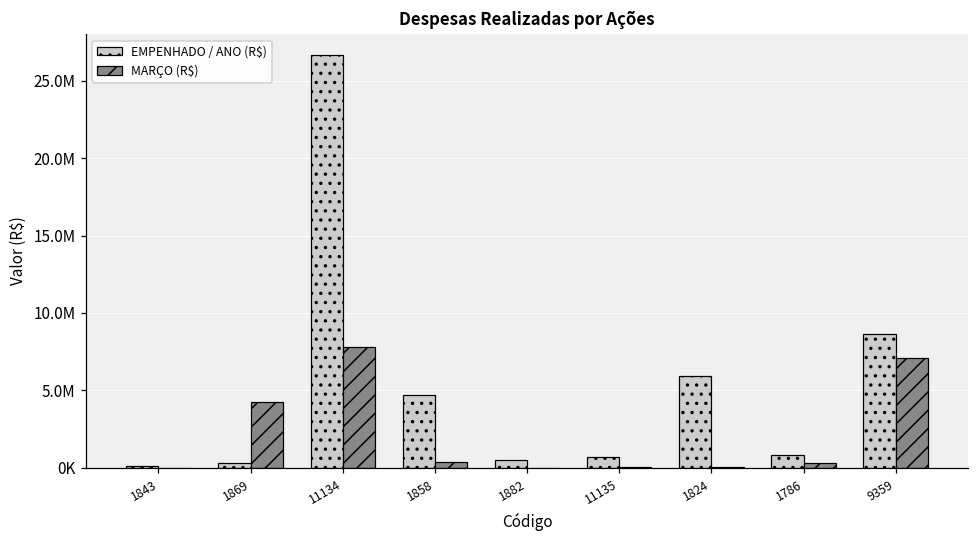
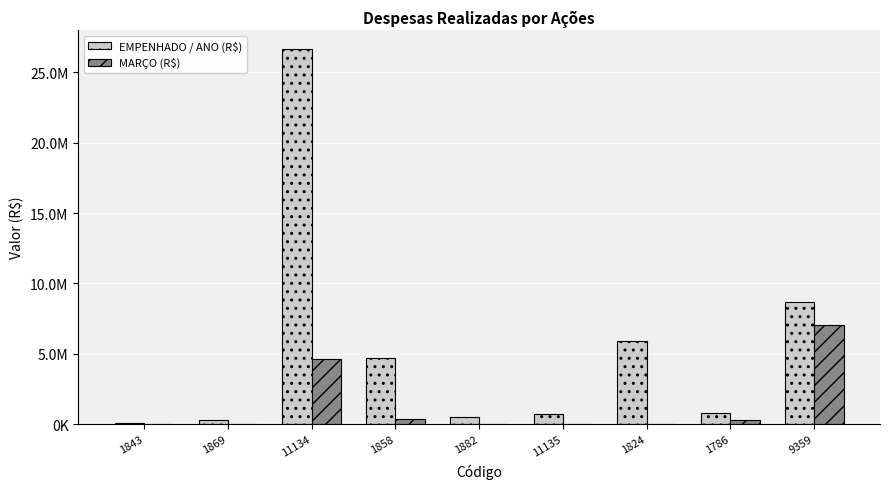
MARÇO (R$), 1869: 4300000 -> 0
MARÇO (R$), 11134: 7800000 -> 4600000
